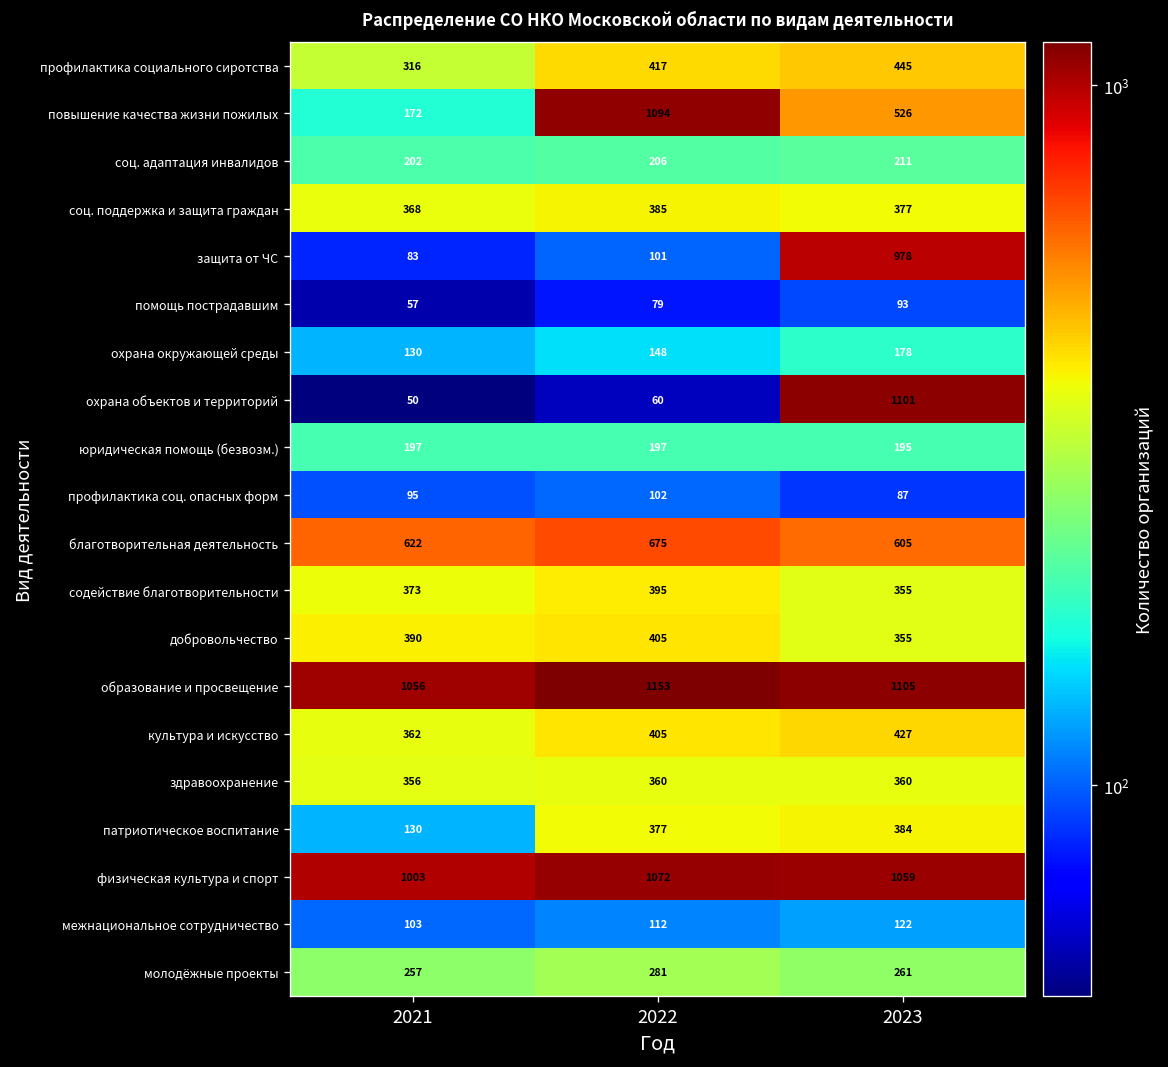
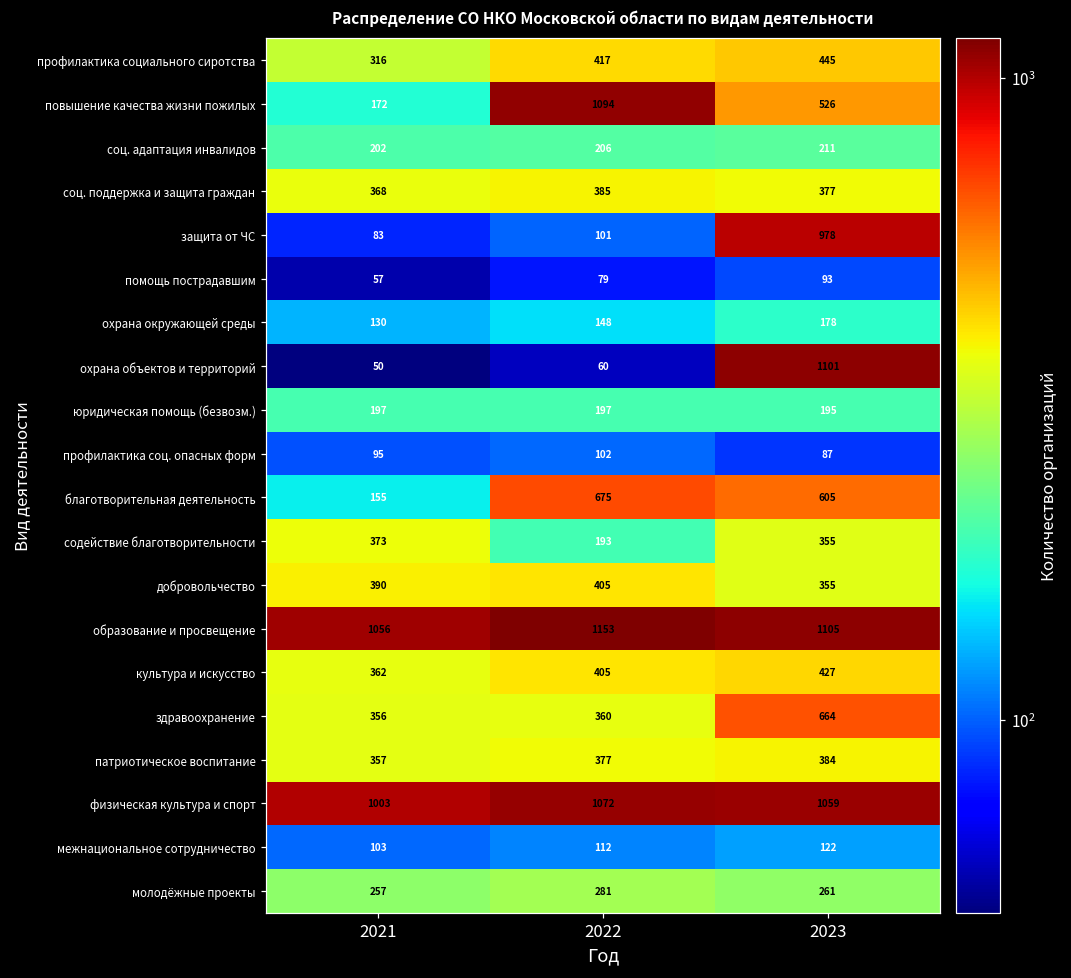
благотворительная деятельность, 2021: 622 -> 155
содействие благотворительности, 2022: 395 -> 193
здравоохранение, 2023: 360 -> 664
патриотическое воспитание, 2021: 130 -> 357
